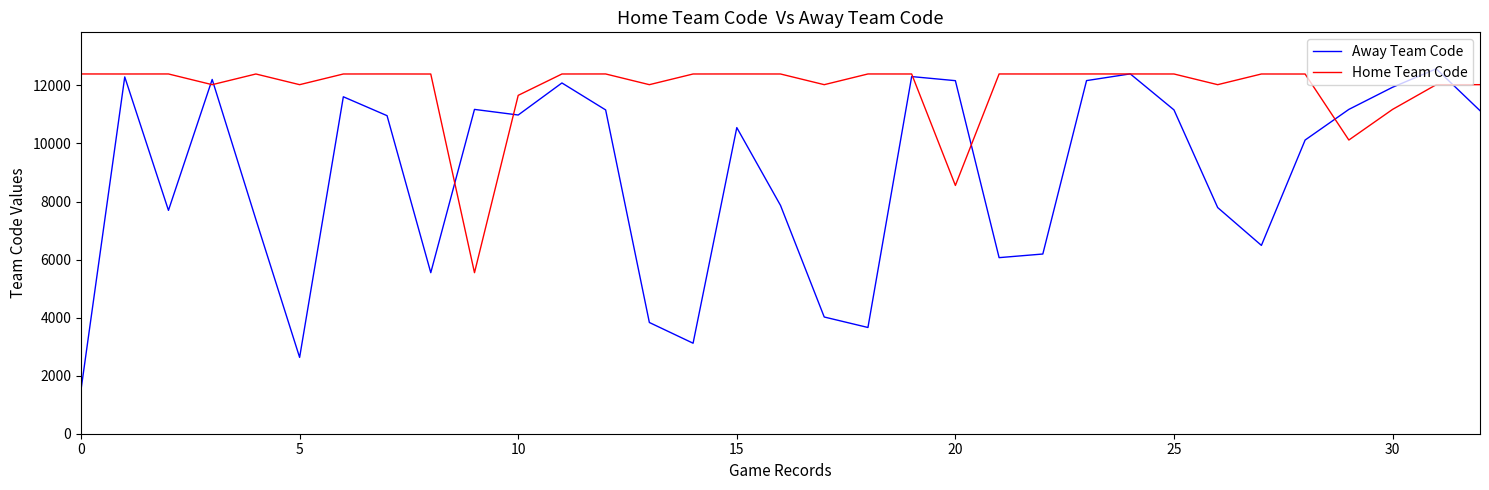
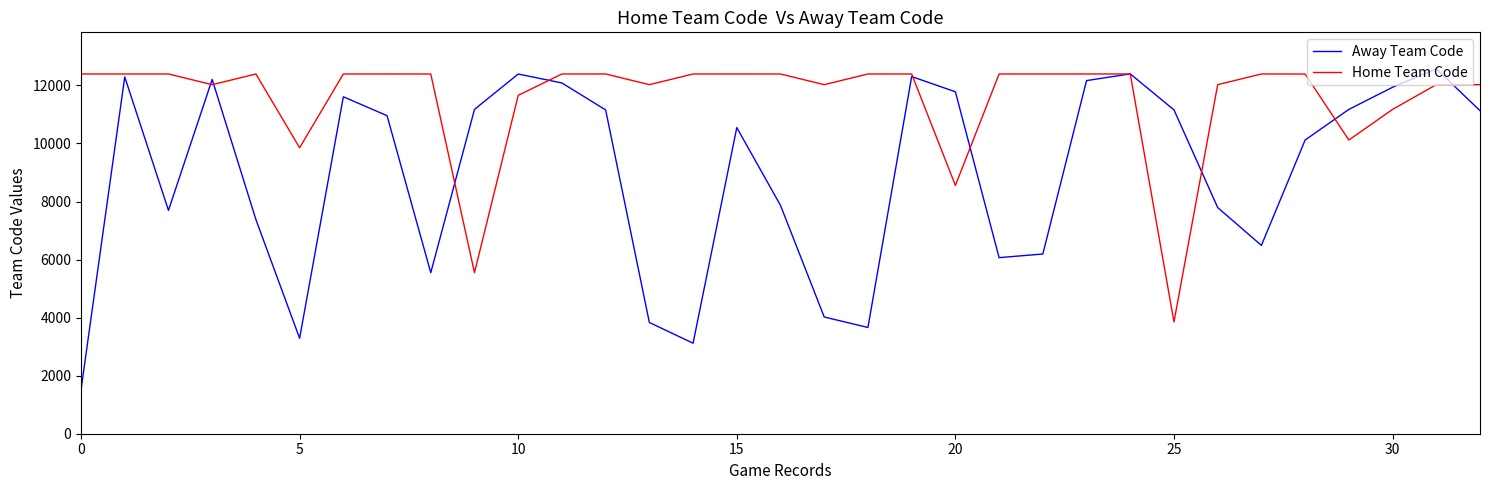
Away Team Code, 5: 2600 -> 3300
Home Team Code, 5: 12000 -> 9900
Away Team Code, 10: 11000 -> 12400
Away Team Code, 20: 12200 -> 11800
Home Team Code, 25: 12400 -> 3900
